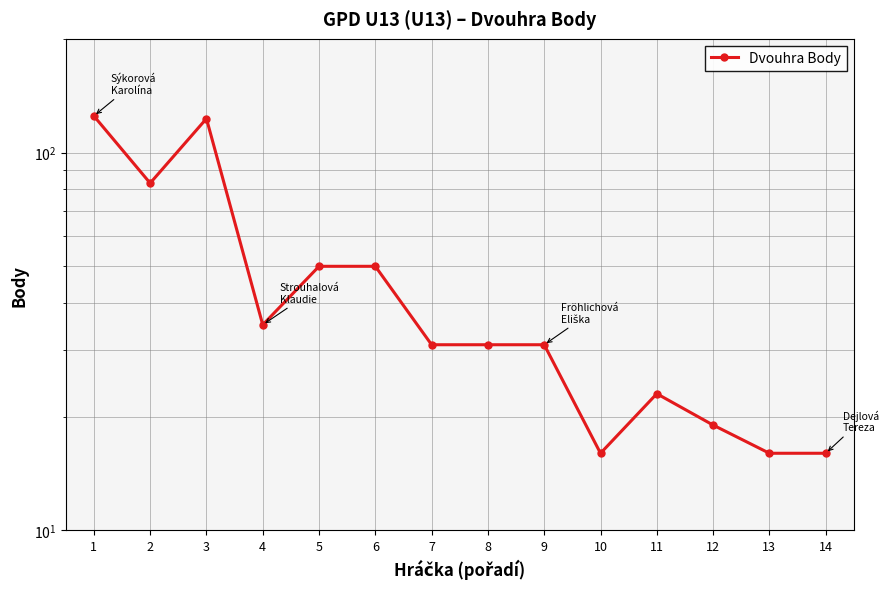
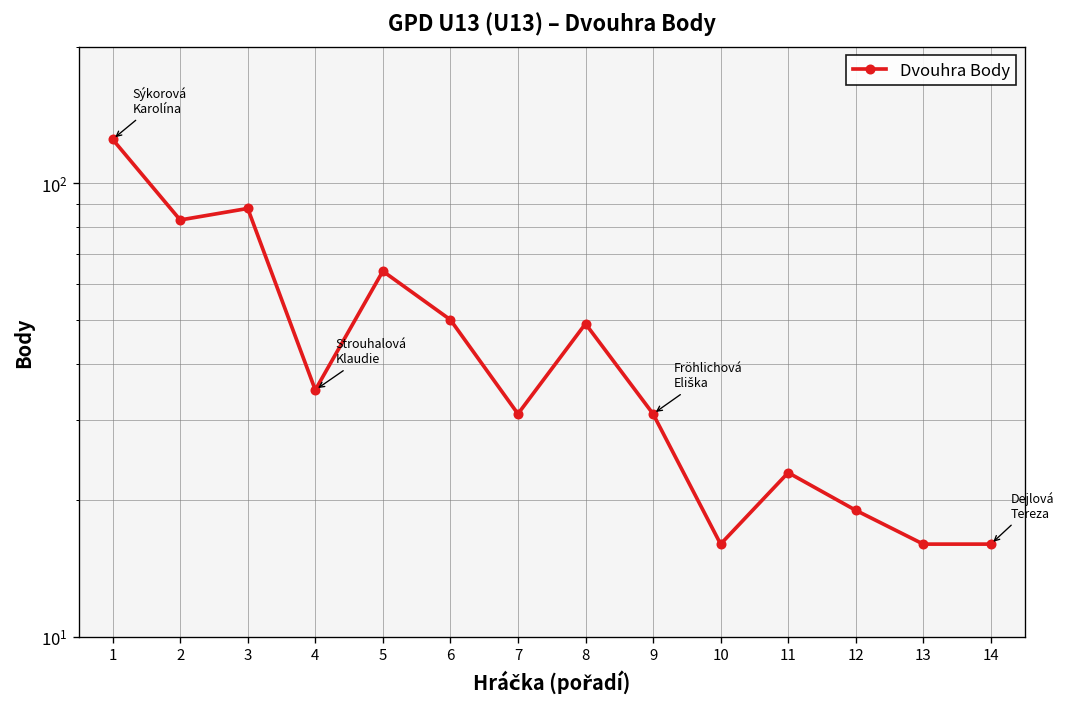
3: 123 -> 88
5: 50 -> 64
8: 31 -> 49
